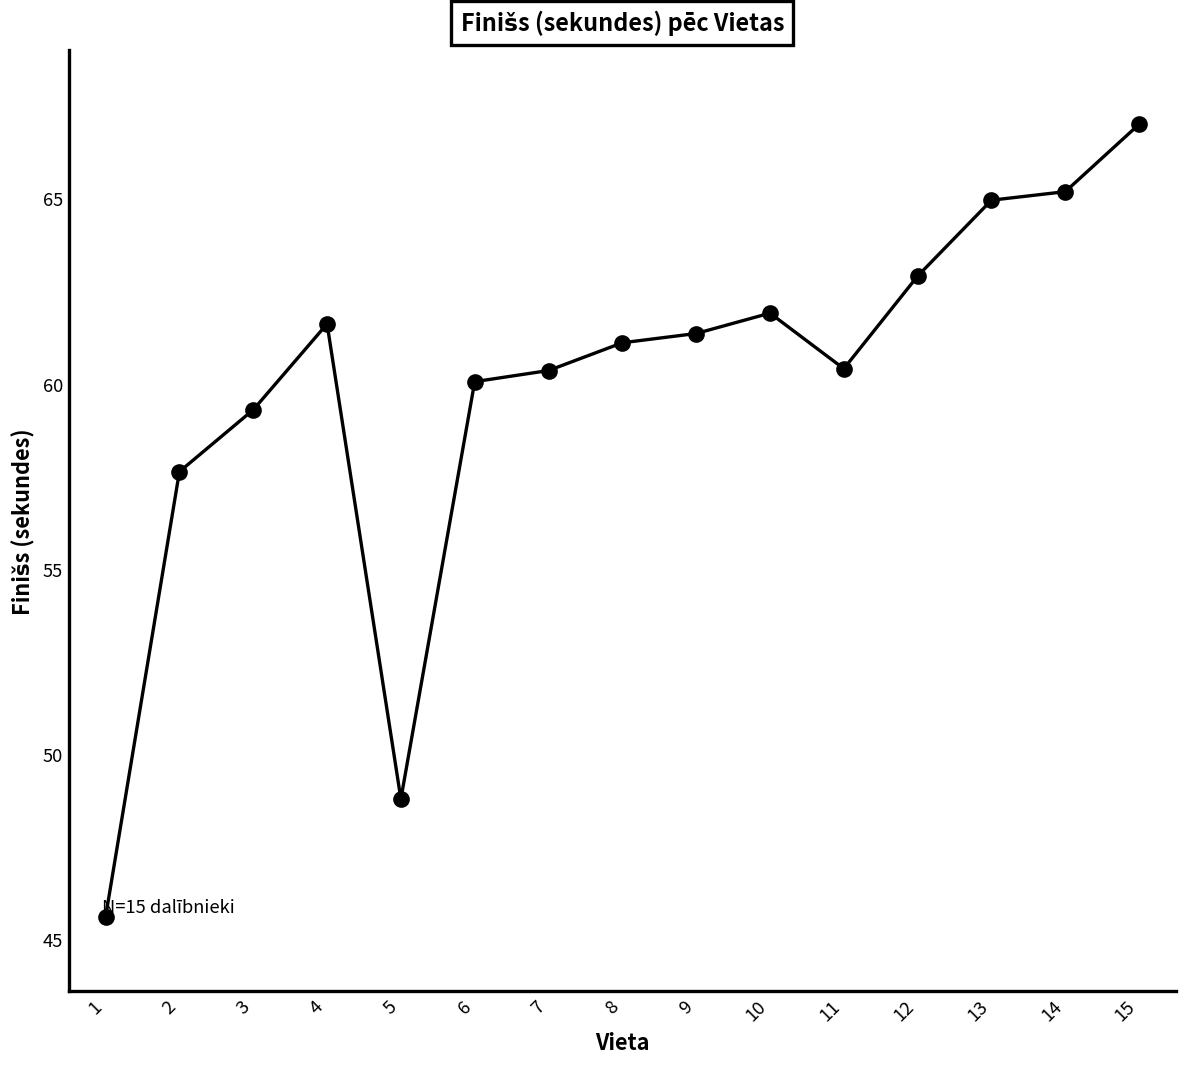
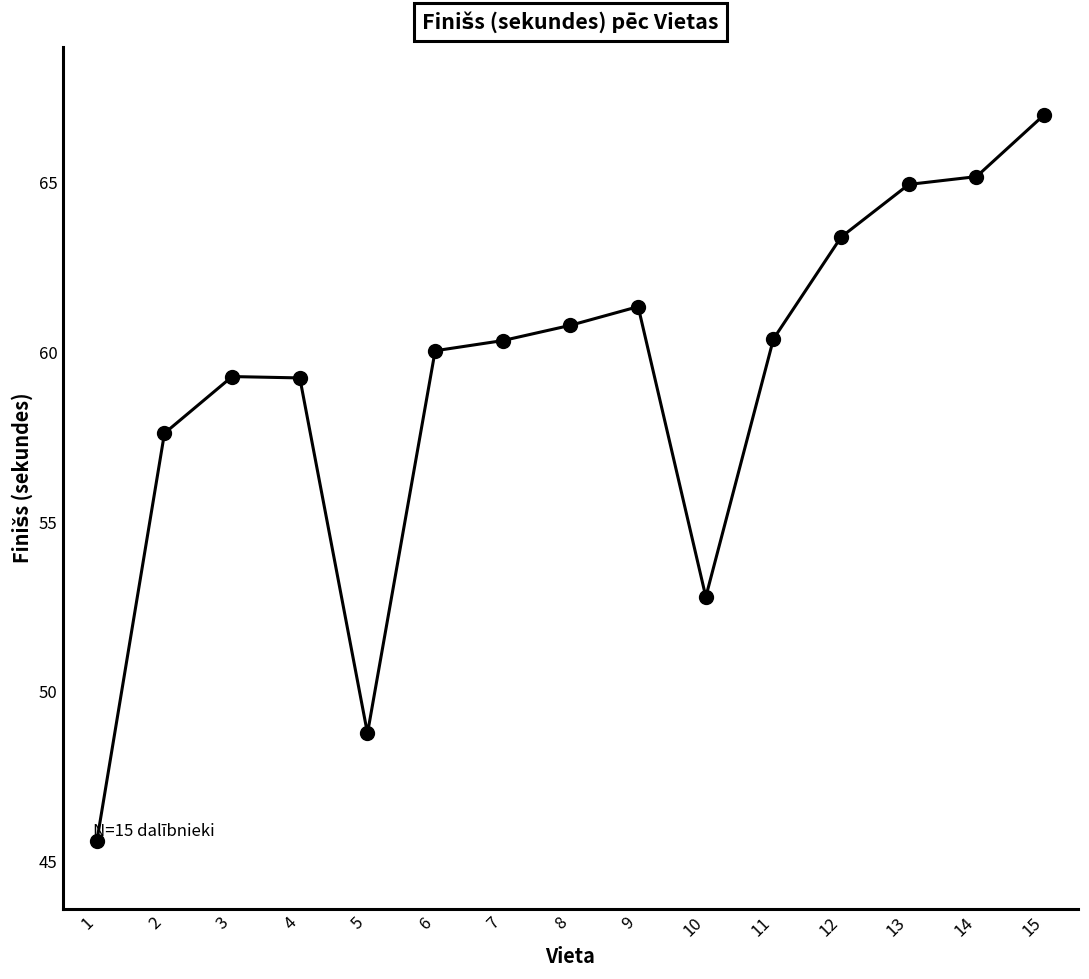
4: 61.6 -> 59.3
8: 61.1 -> 60.8
10: 61.9 -> 52.8
12: 62.9 -> 63.4
